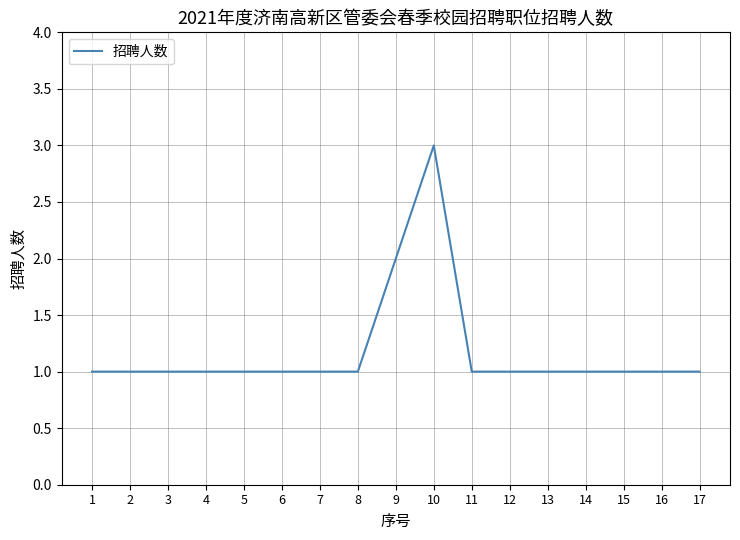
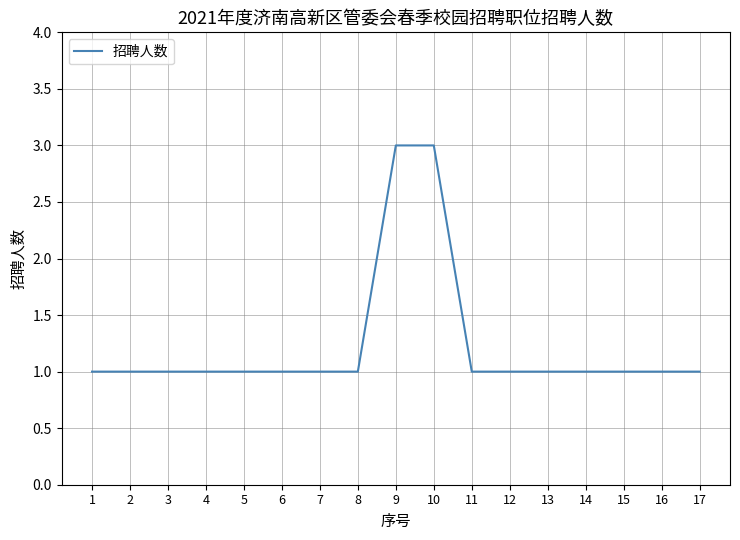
9: 2 -> 3
